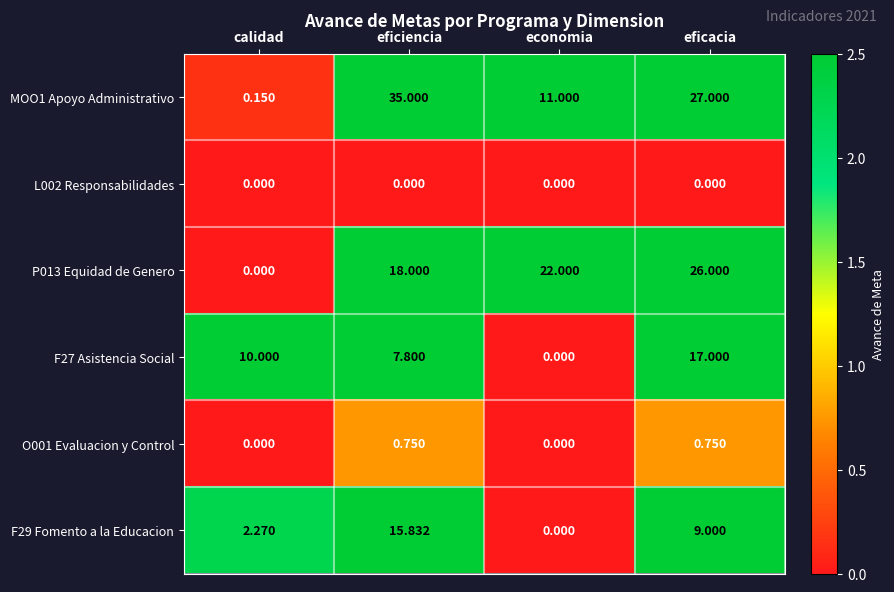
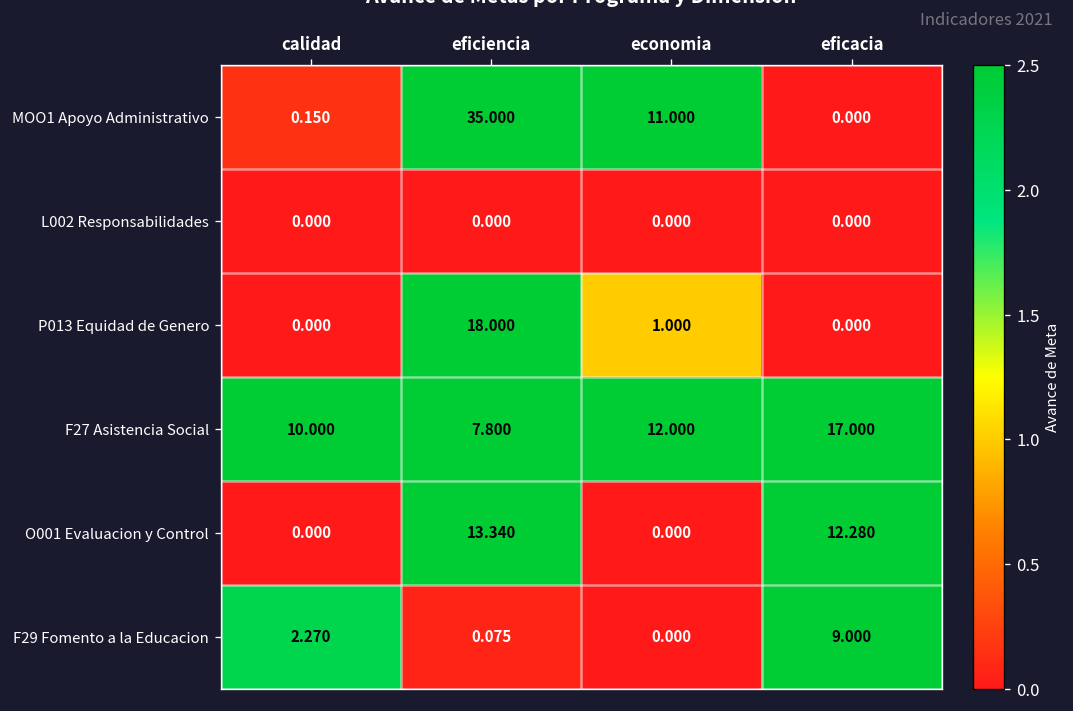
MOO1 Apoyo Administrativo, eficacia: 27.000 -> 0.000
P013 Equidad de Genero, economia: 22.000 -> 1.000
P013 Equidad de Genero, eficacia: 26.000 -> 0.000
F27 Asistencia Social, economia: 0.000 -> 12.000
O001 Evaluacion y Control, eficiencia: 0.750 -> 13.340
O001 Evaluacion y Control, eficacia: 0.750 -> 12.280
F29 Fomento a la Educacion, eficiencia: 15.832 -> 0.075
